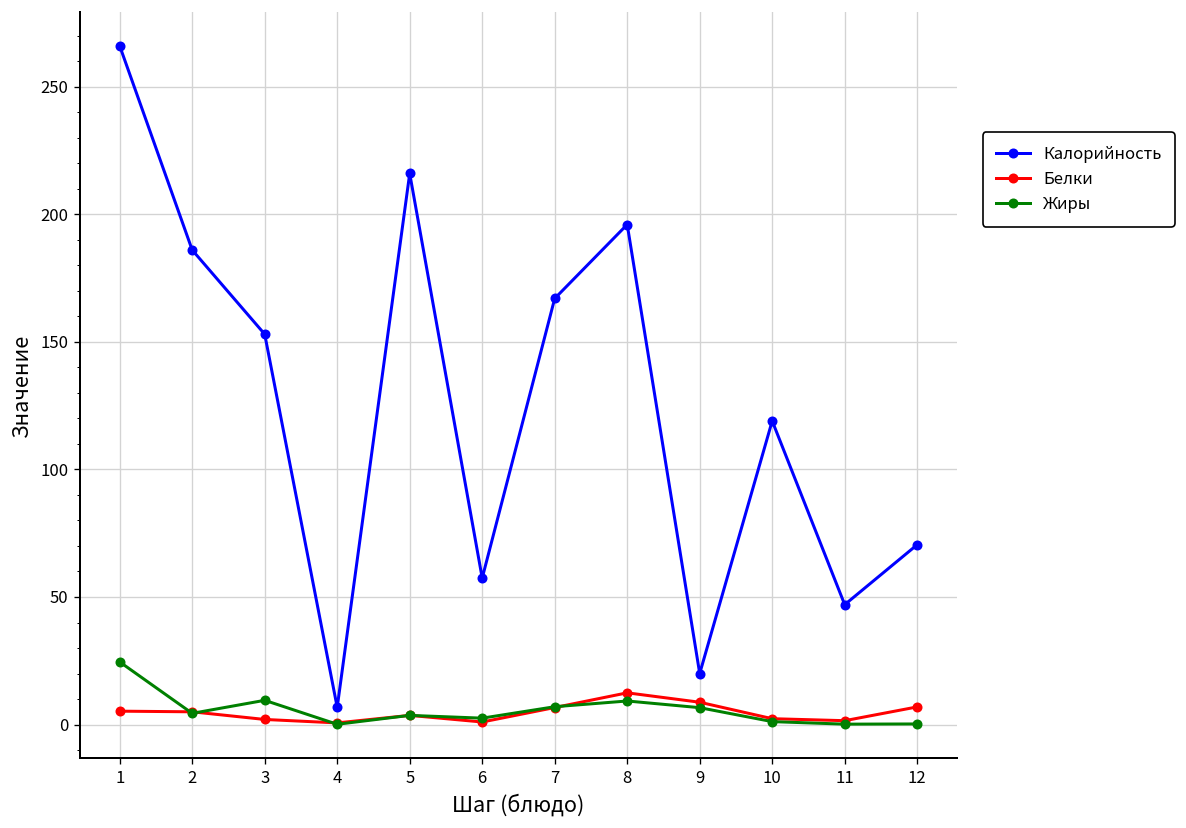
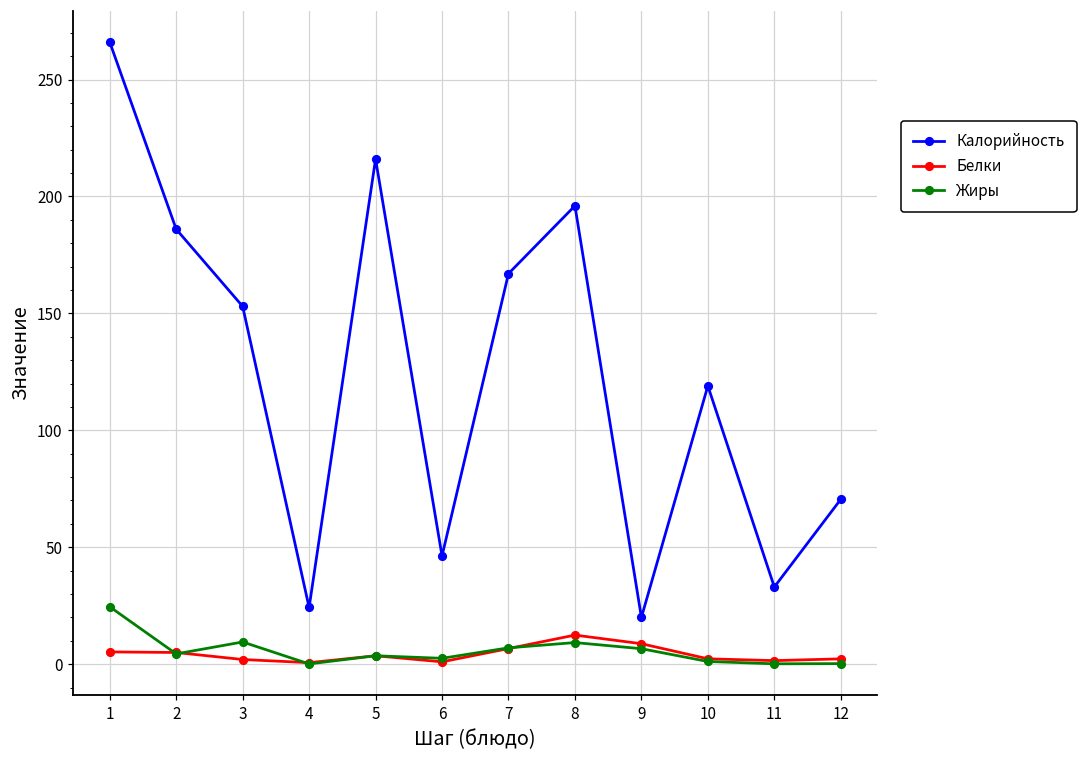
Калорийность, 4: 7 -> 24
Калорийность, 6: 57 -> 46
Калорийность, 11: 47 -> 33
Белки, 12: 7 -> 2
